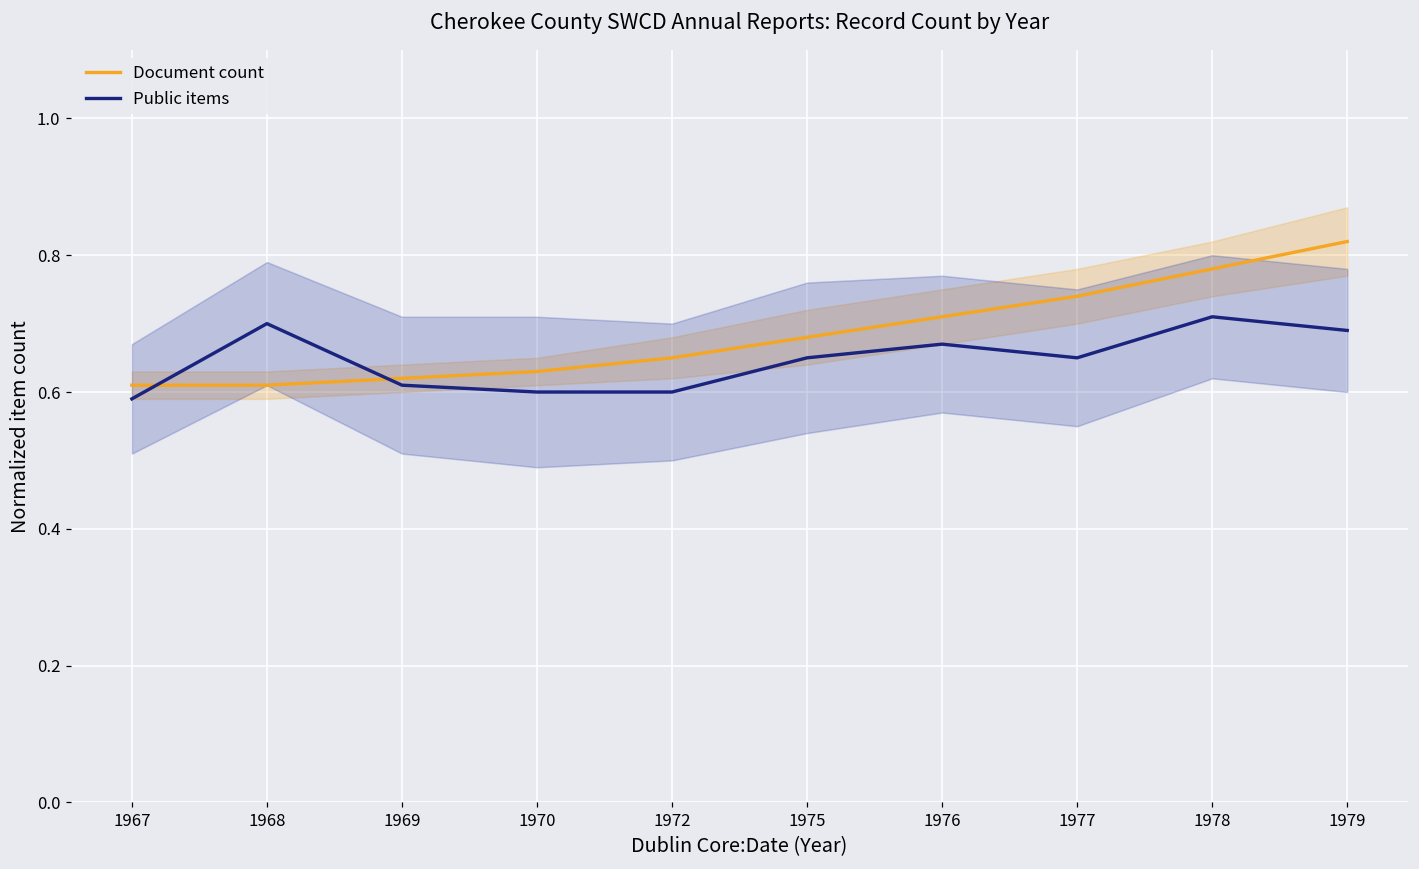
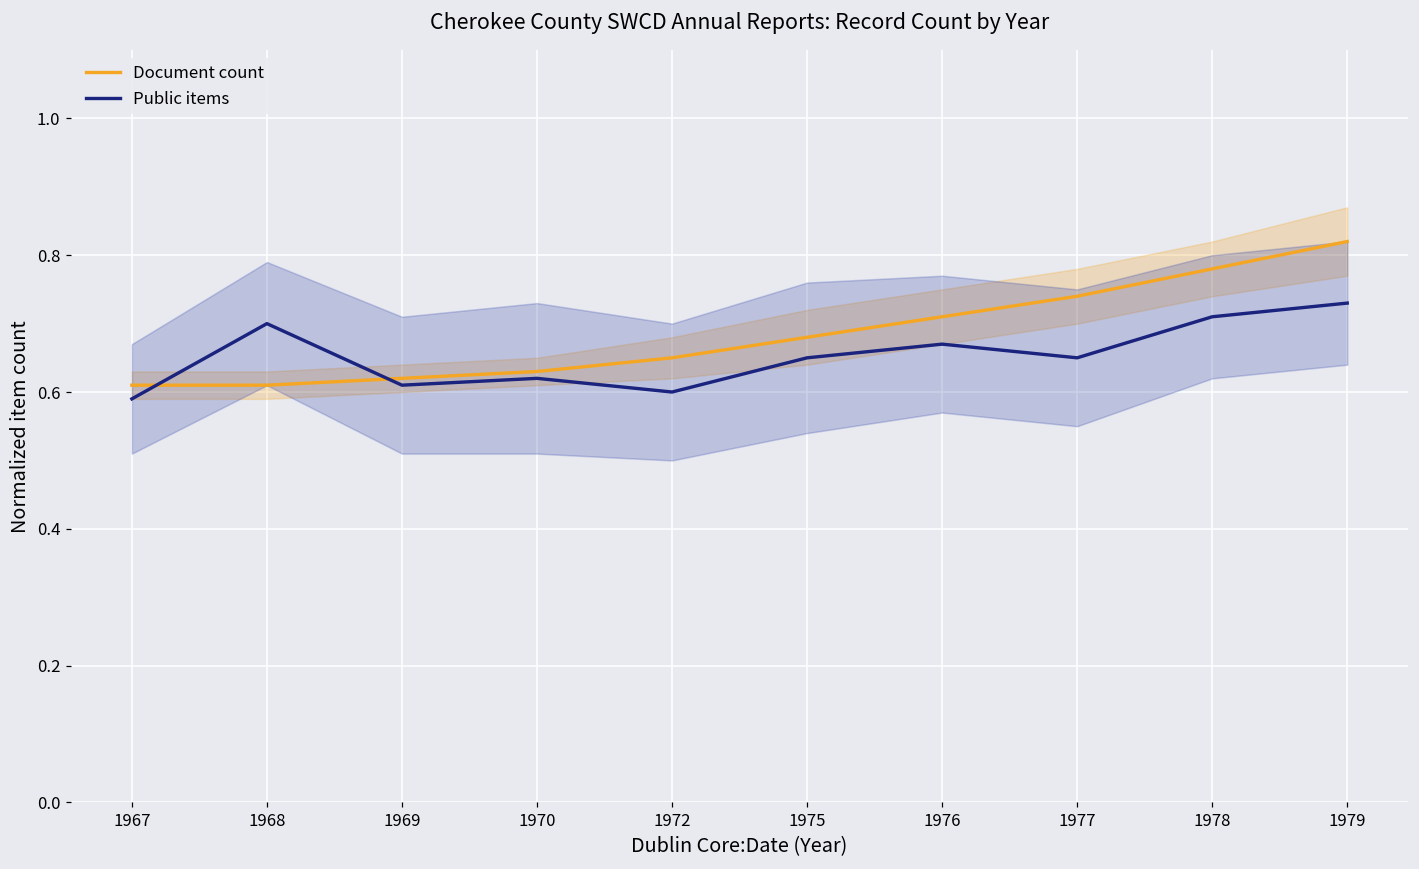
Public items, 1970: 0.60 -> 0.62
Public items, 1979: 0.69 -> 0.73
